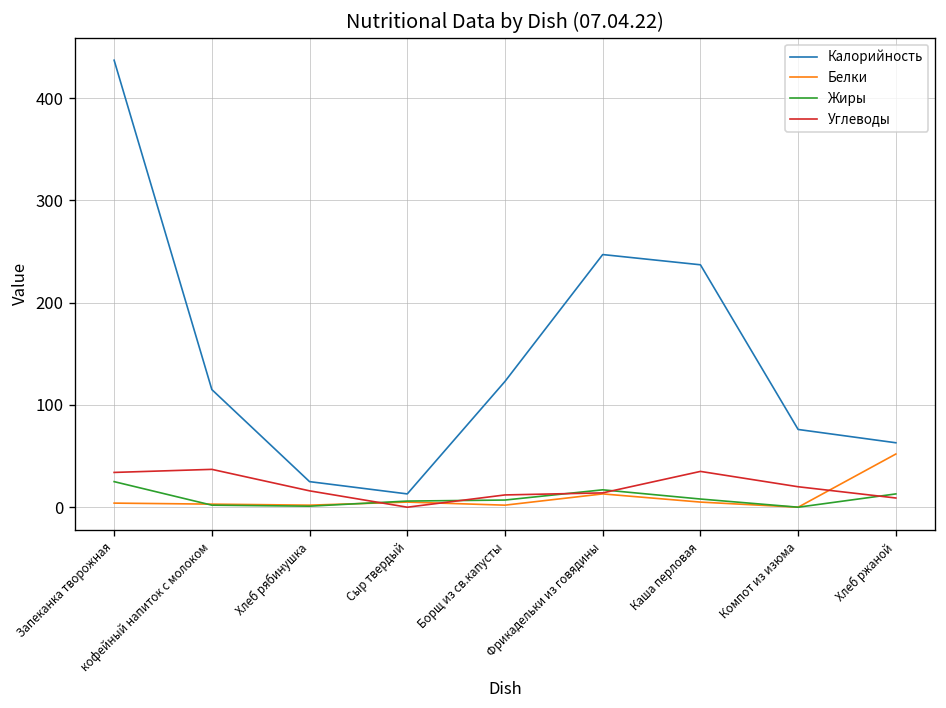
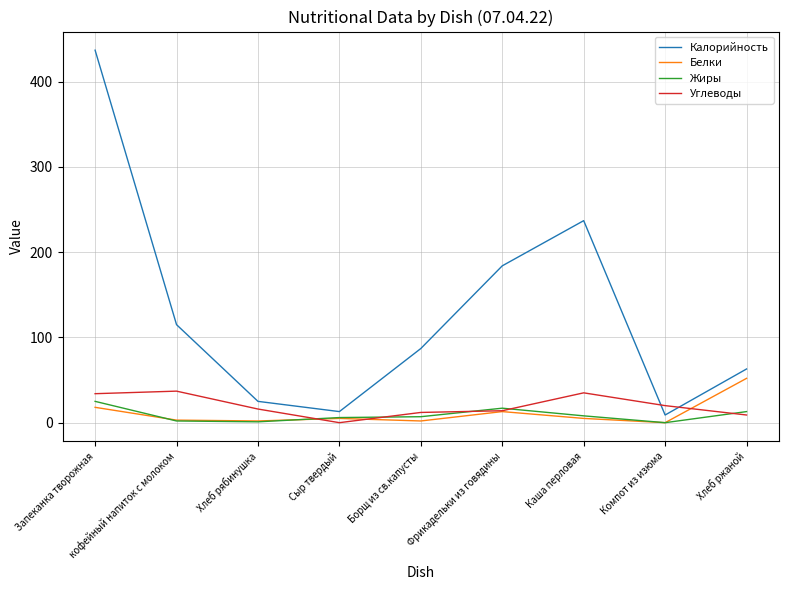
Белки, Запеканка творожная: 0 -> 20
Калорийность, Борщ из св.капусты: 120 -> 90
Калорийность, Фрикадельки из говядины: 250 -> 180
Калорийность, Компот из изюма: 80 -> 10
